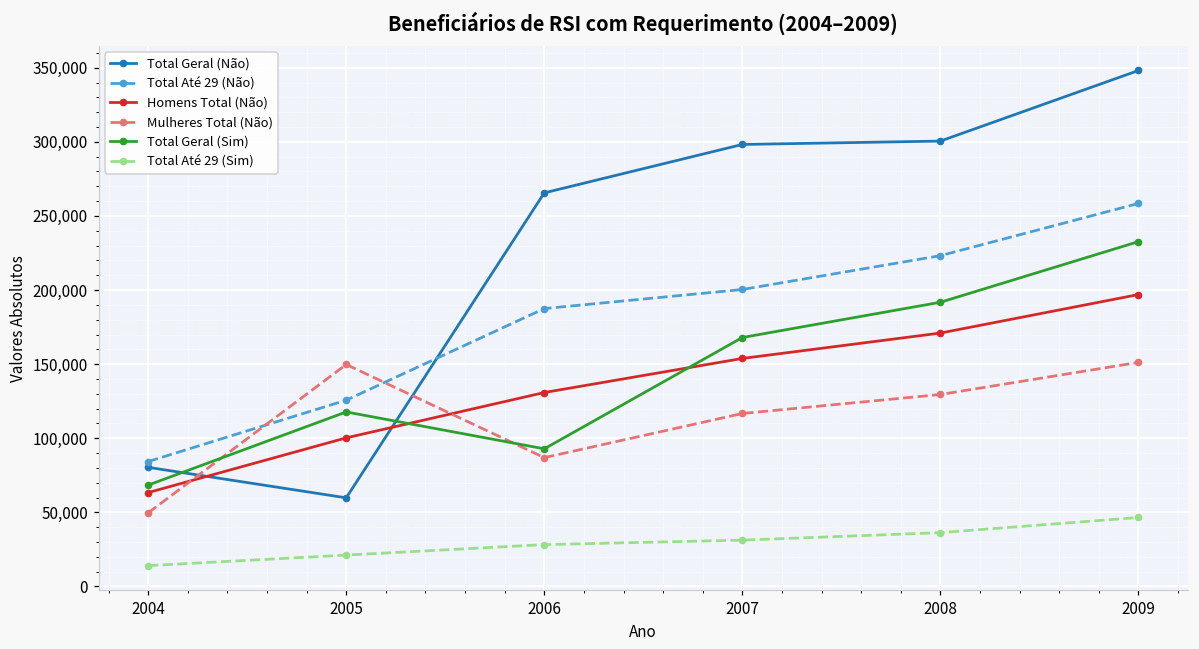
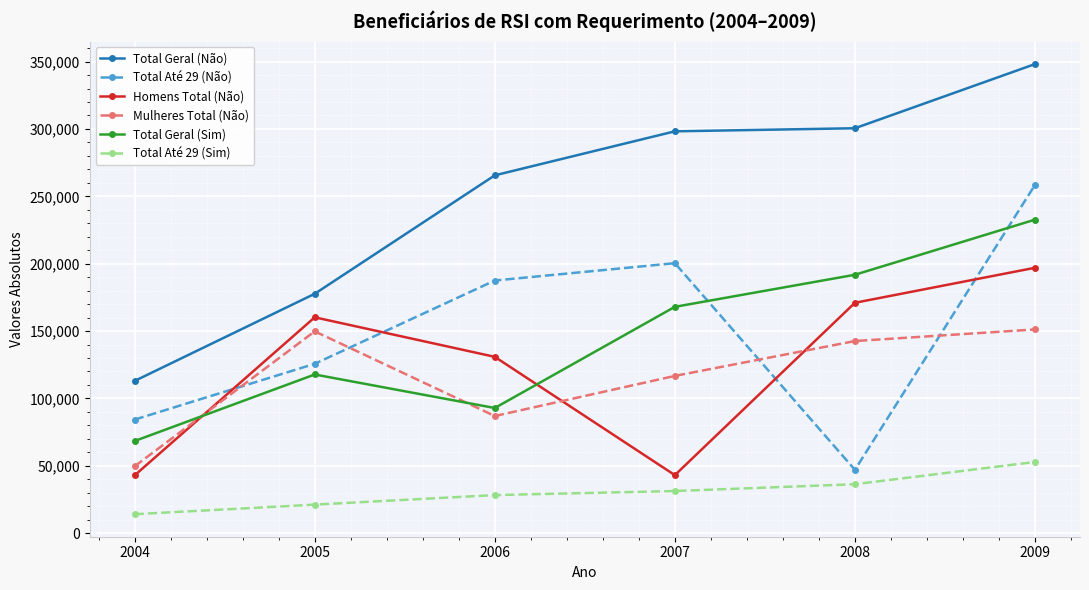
Total Geral (Não), 2004: 80,000 -> 113,000
Homens Total (Não), 2004: 63,000 -> 43,000
Total Geral (Não), 2005: 60,000 -> 178,000
Homens Total (Não), 2005: 100,000 -> 160,000
Homens Total (Não), 2007: 154,000 -> 43,000
Total Até 29 (Não), 2008: 223,000 -> 47,000
Mulheres Total (Não), 2008: 130,000 -> 143,000
Total Até 29 (Sim), 2009: 47,000 -> 53,000
